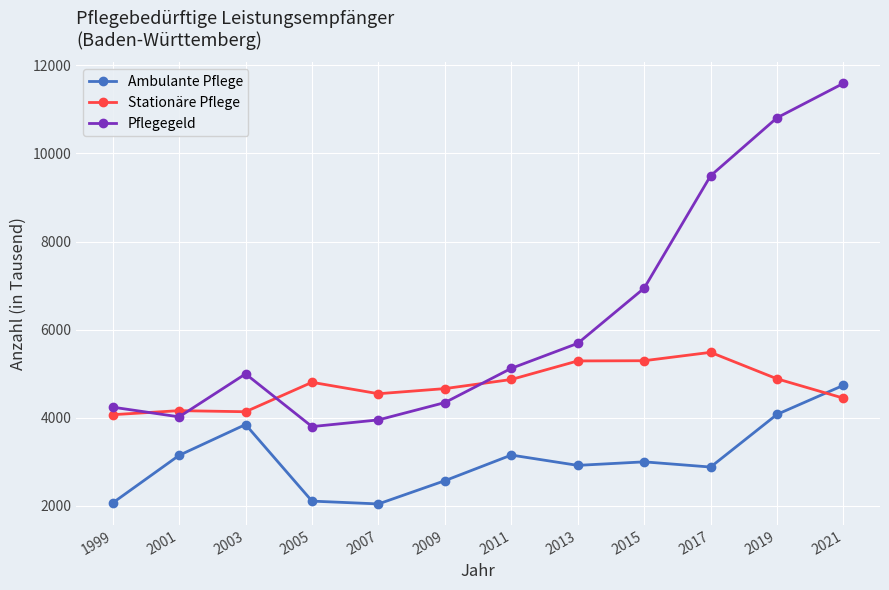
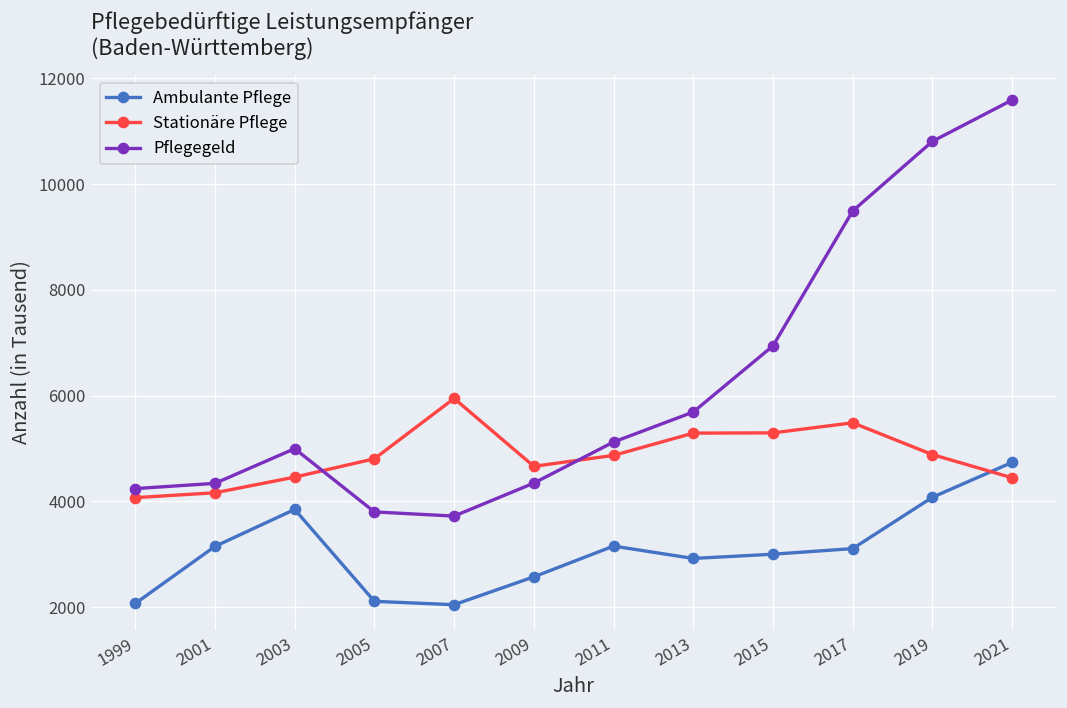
Pflegegeld, 2001: 4000 -> 4300
Stationäre Pflege, 2003: 4100 -> 4500
Stationäre Pflege, 2007: 4500 -> 5900
Pflegegeld, 2007: 4000 -> 3700
Ambulante Pflege, 2017: 2900 -> 3100
